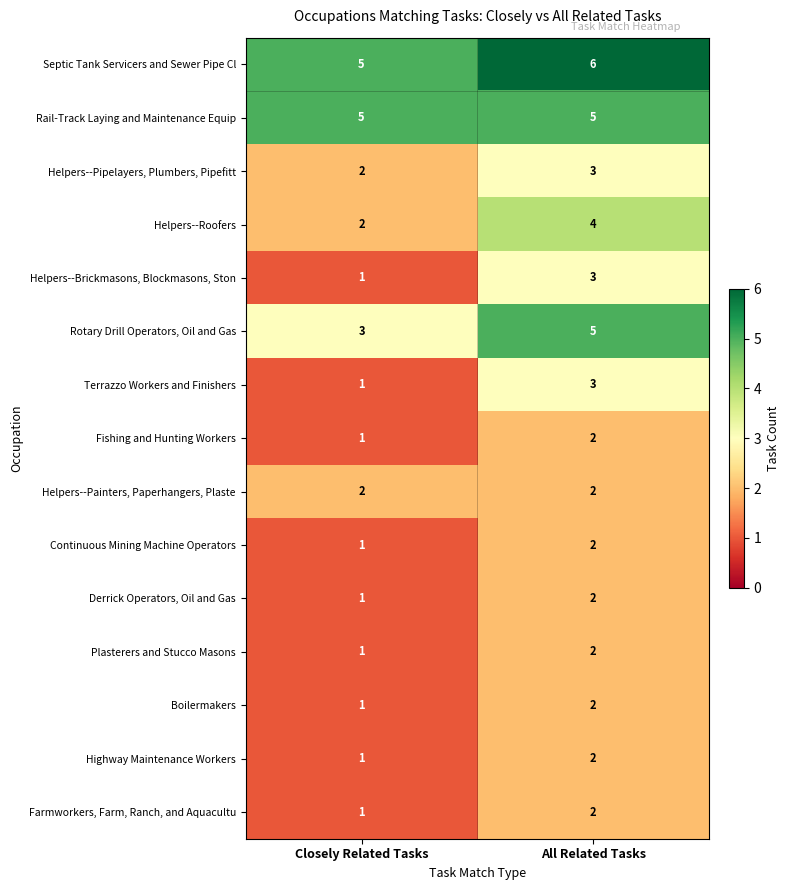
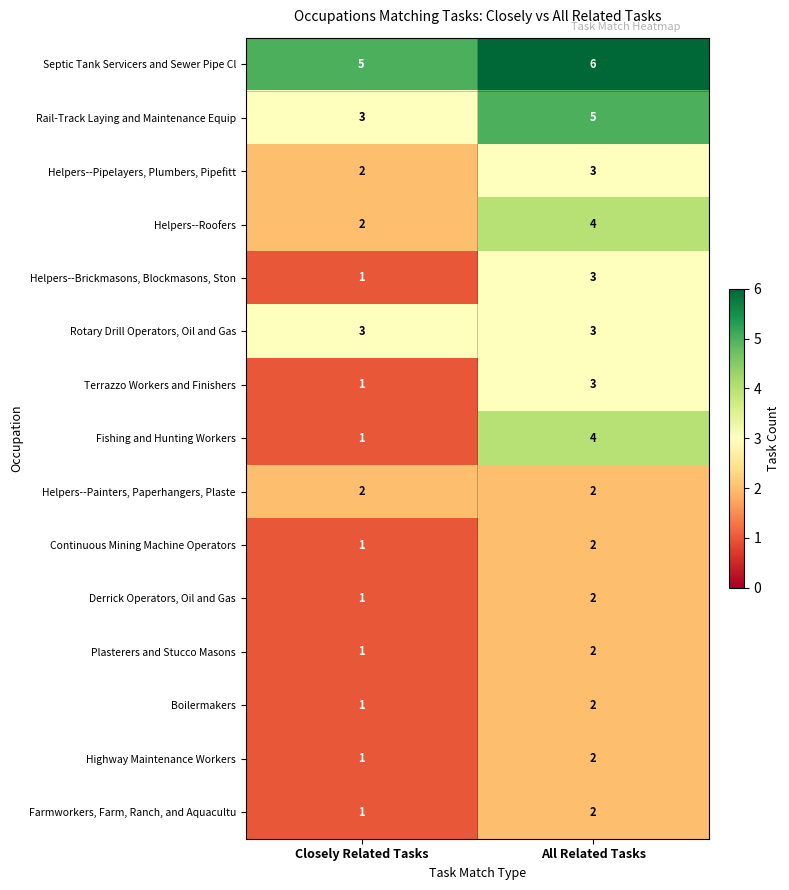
Rail-Track Laying and Maintenance Equip, Closely Related Tasks: 5 -> 3
Rotary Drill Operators, Oil and Gas, All Related Tasks: 5 -> 3
Fishing and Hunting Workers, All Related Tasks: 2 -> 4
